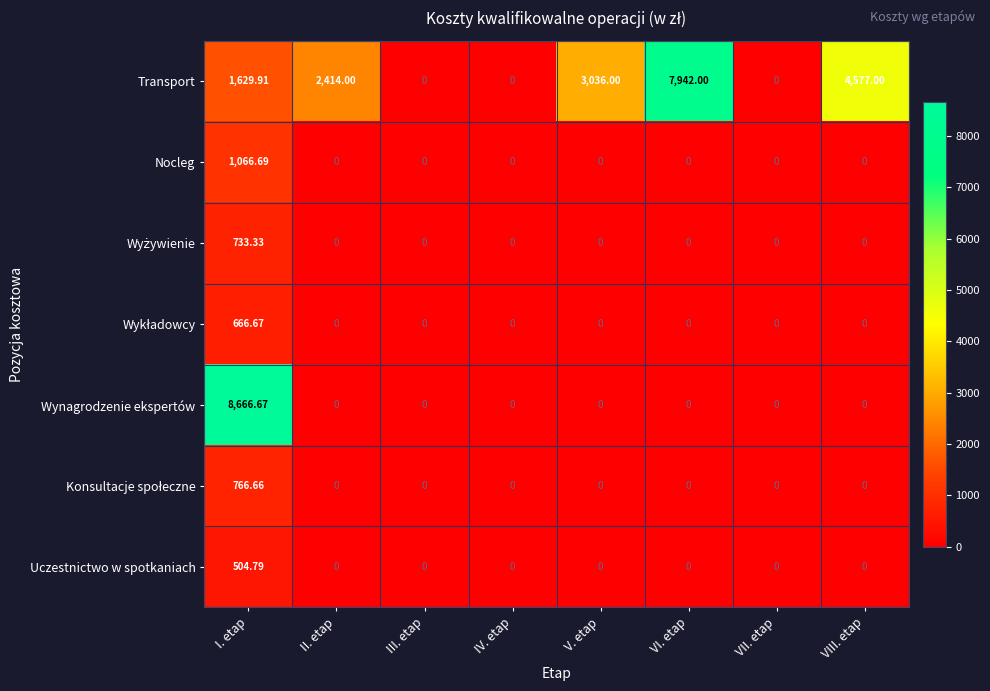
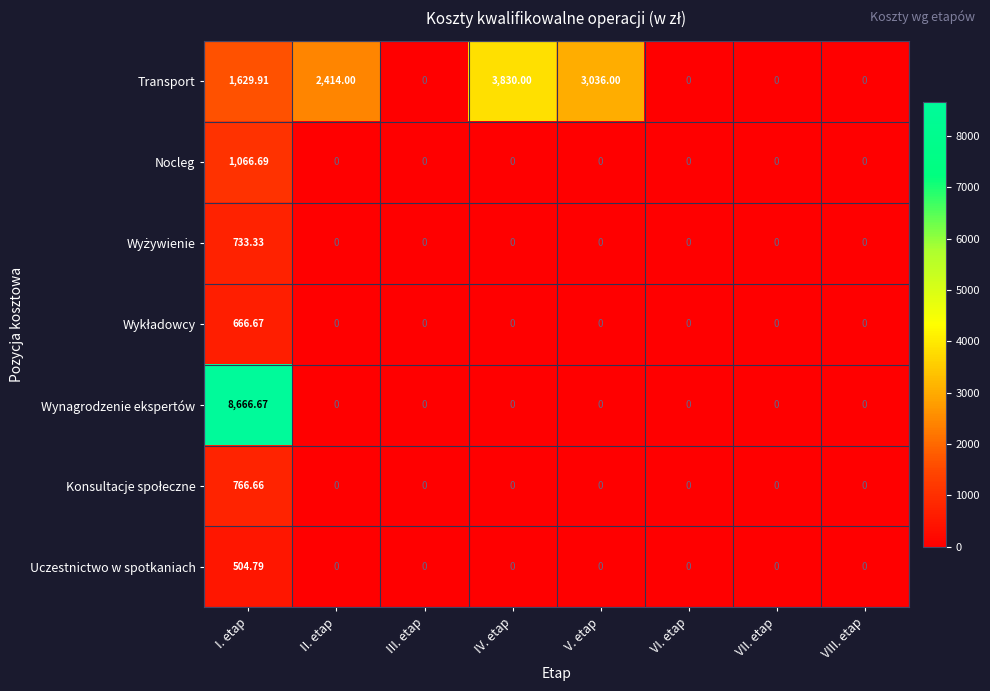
Transport, IV. etap: 0 -> 3,830.00
Transport, VI. etap: 7,942.00 -> 0
Transport, VIII. etap: 4,577.00 -> 0
